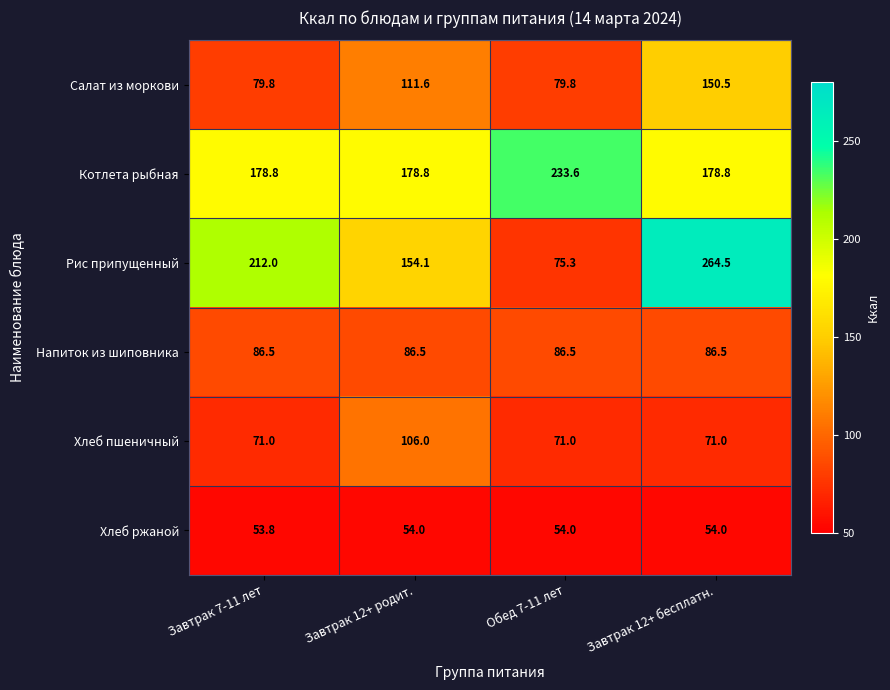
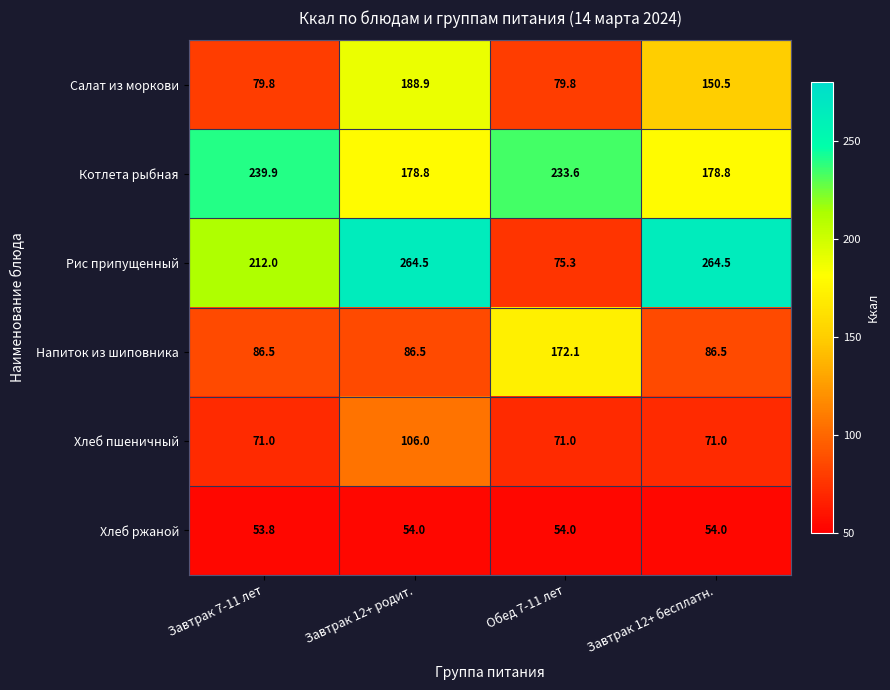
Салат из моркови, Завтрак 12+ родит.: 111.6 -> 188.9
Котлета рыбная, Завтрак 7-11 лет: 178.8 -> 239.9
Рис припущенный, Завтрак 12+ родит.: 154.1 -> 264.5
Напиток из шиповника, Обед 7-11 лет: 86.5 -> 172.1
